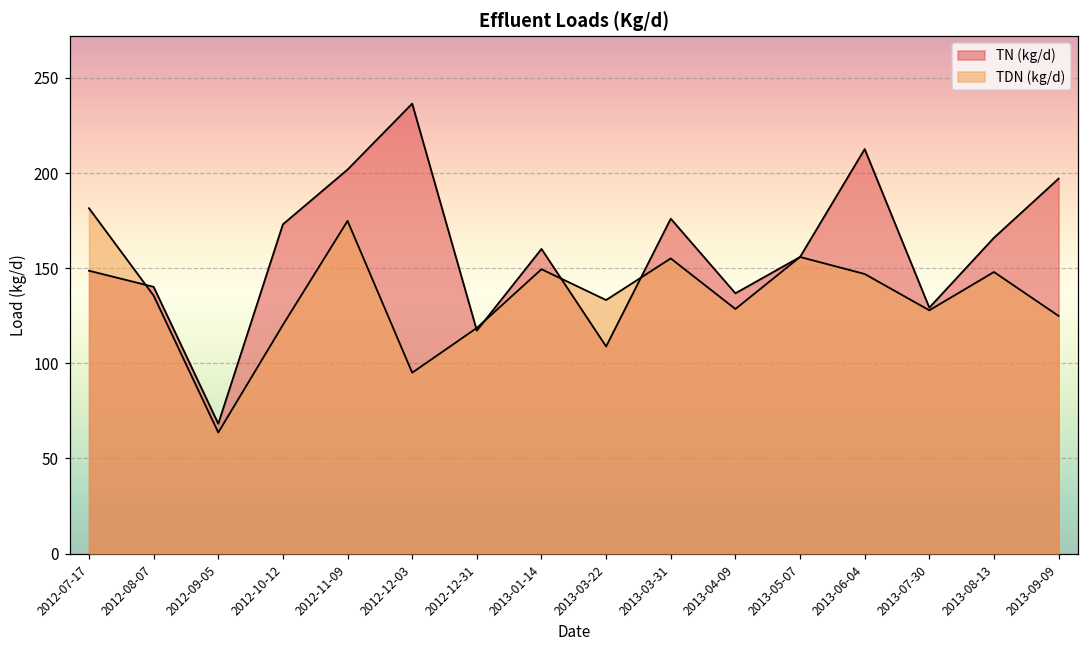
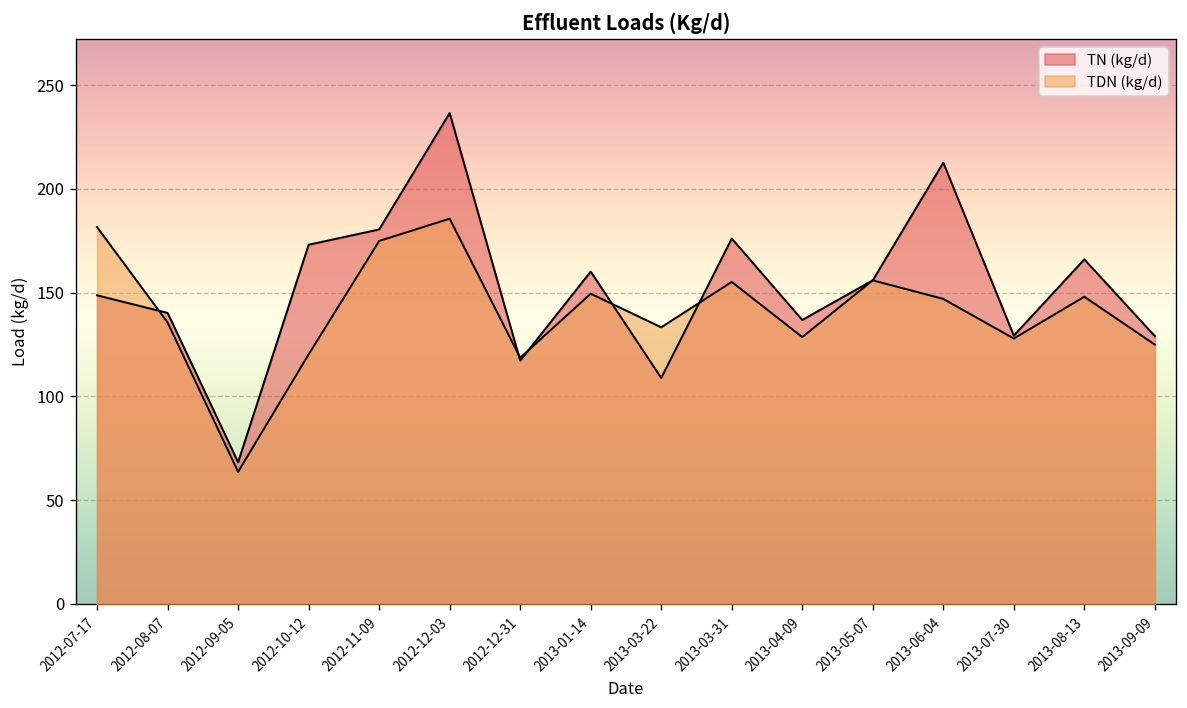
TN (kg/d), 2012-11-09: 202 -> 180
TDN (kg/d), 2012-12-03: 95 -> 186
TN (kg/d), 2013-09-09: 197 -> 129
